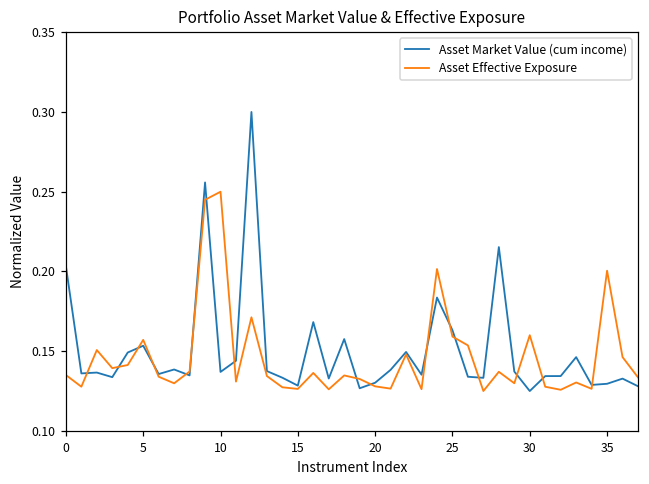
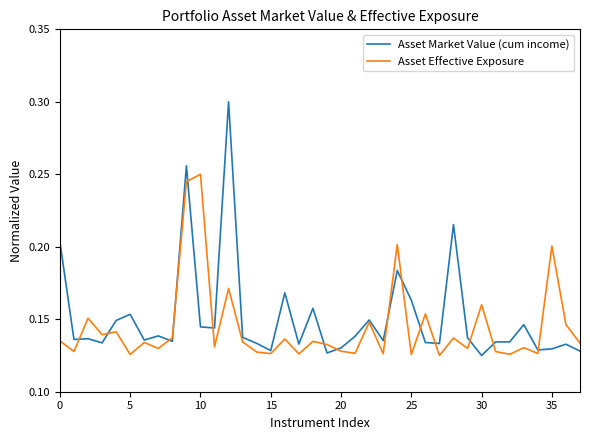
Asset Effective Exposure, 5: 0.157 -> 0.126
Asset Market Value (cum income), 10: 0.137 -> 0.145
Asset Effective Exposure, 25: 0.159 -> 0.126
